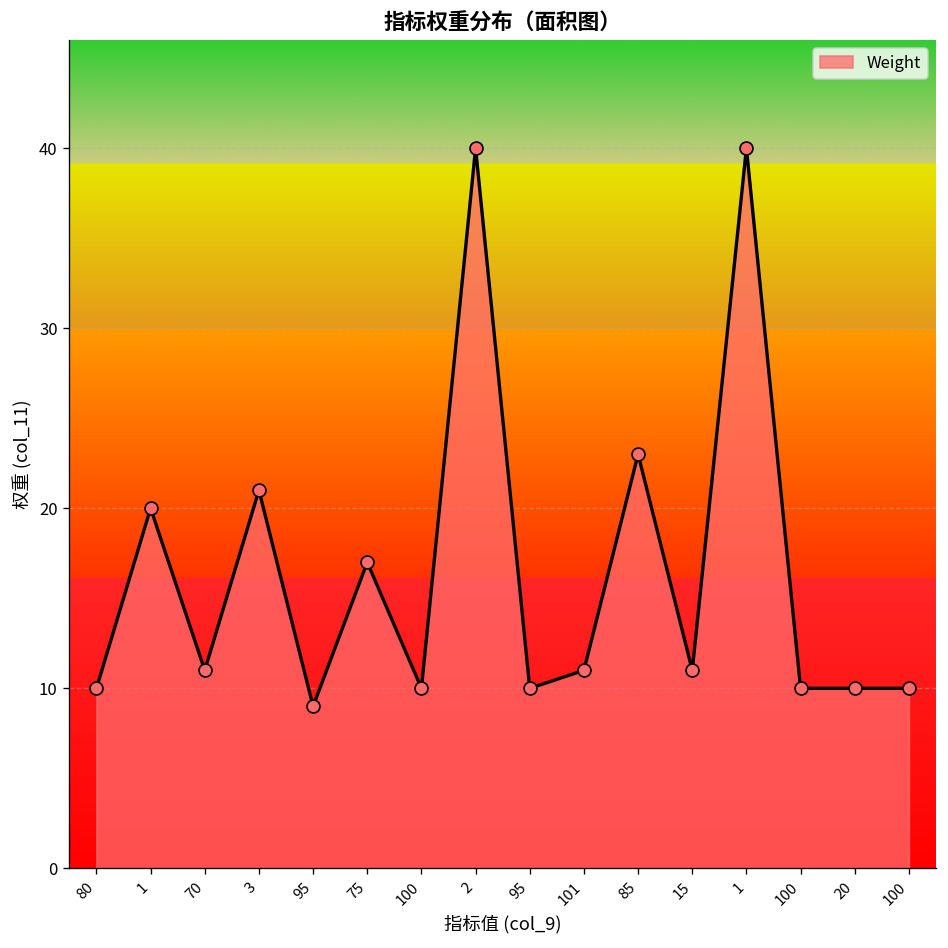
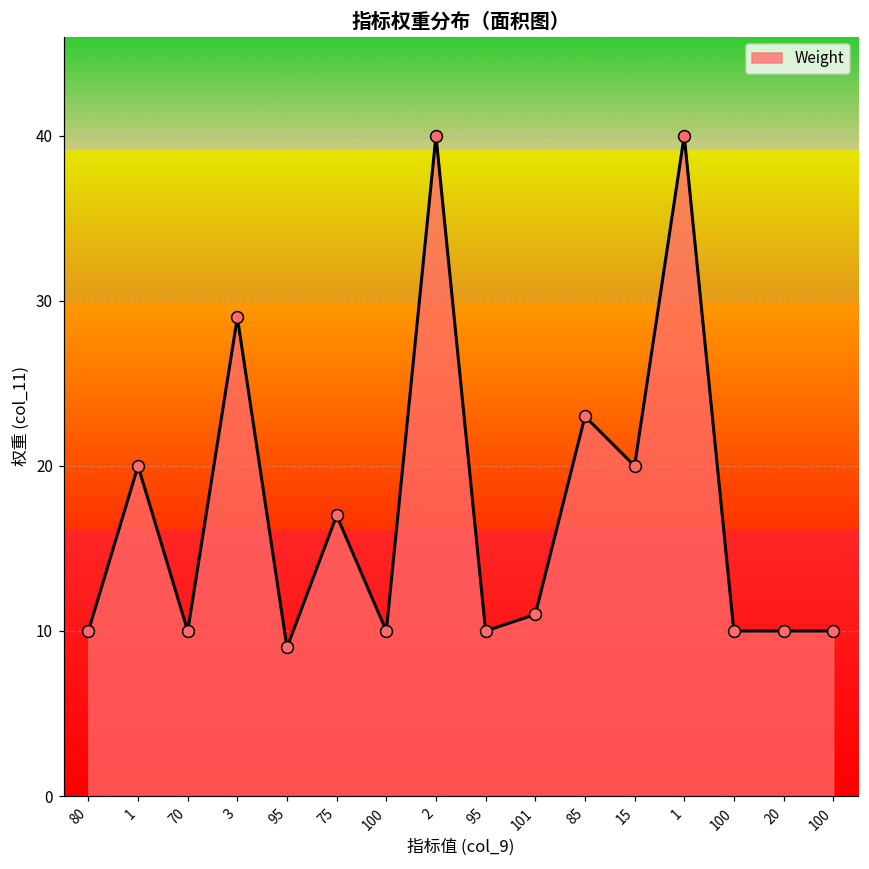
70: 11 -> 10
3: 21 -> 29
15: 11 -> 20
